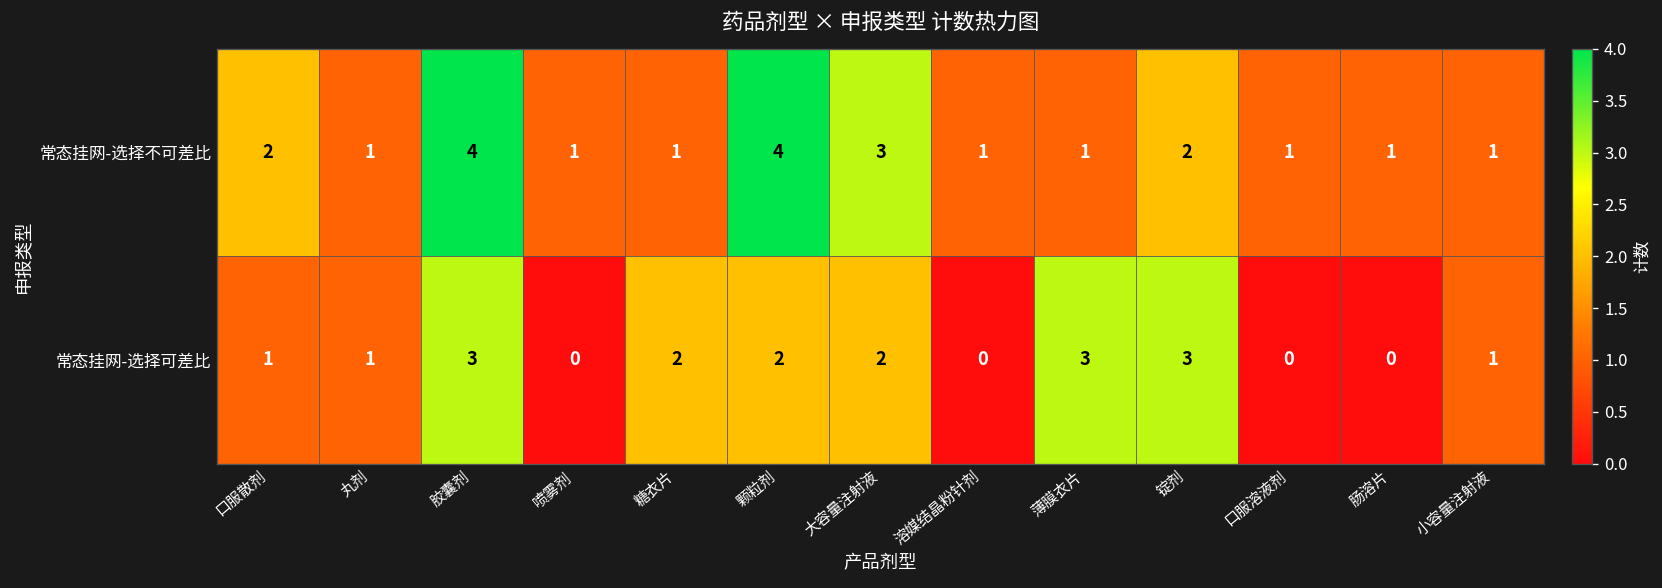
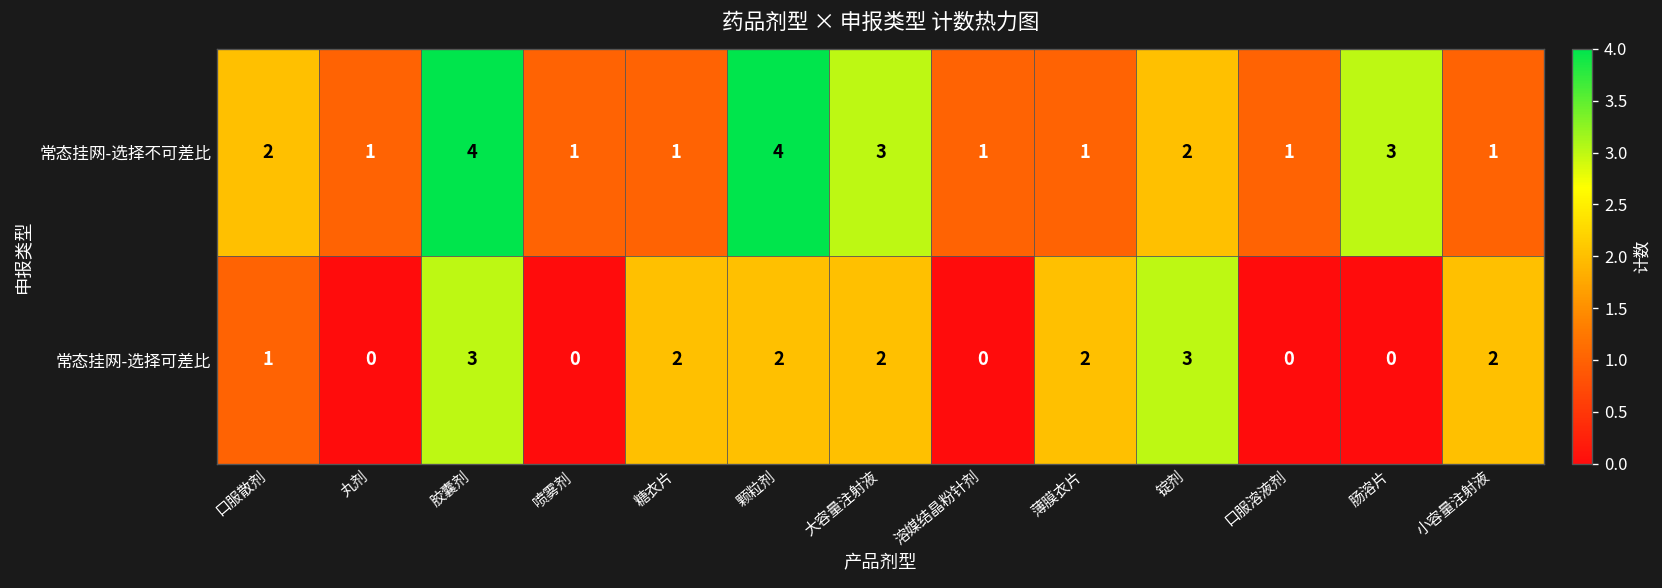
常态挂网-选择不可差比, 肠溶片: 1 -> 3
常态挂网-选择可差比, 丸剂: 1 -> 0
常态挂网-选择可差比, 薄膜衣片: 3 -> 2
常态挂网-选择可差比, 小容量注射液: 1 -> 2
